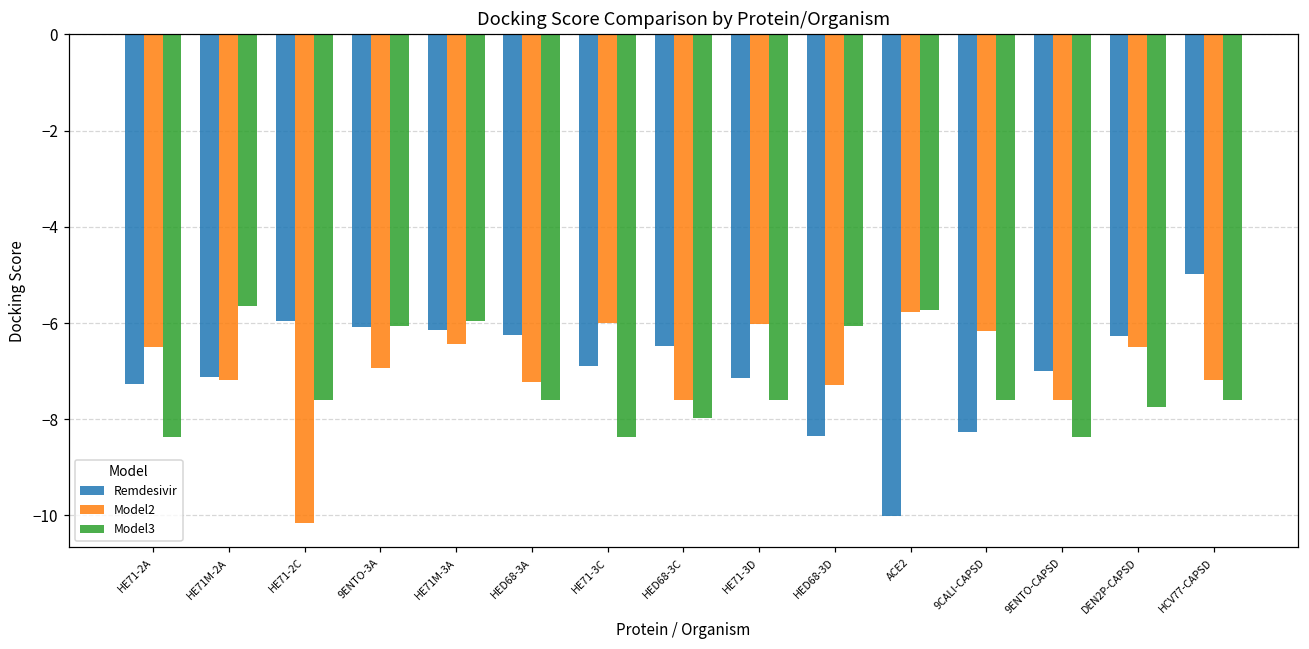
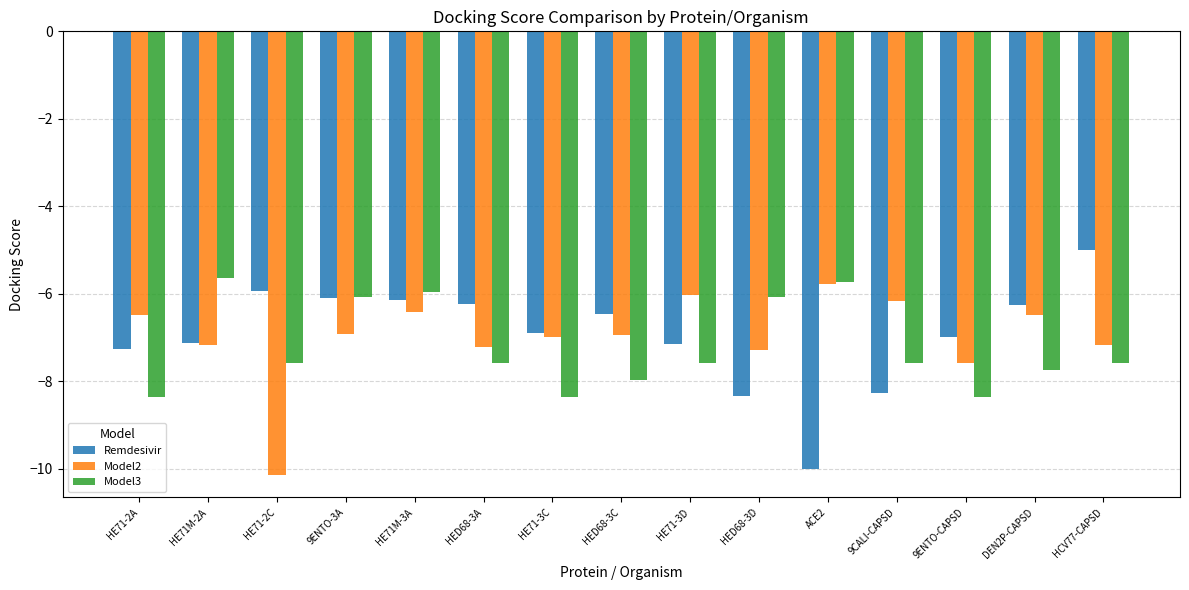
Model2, HE71-3C: -6.0 -> -7.0
Model2, HED68-3C: -7.6 -> -6.9
